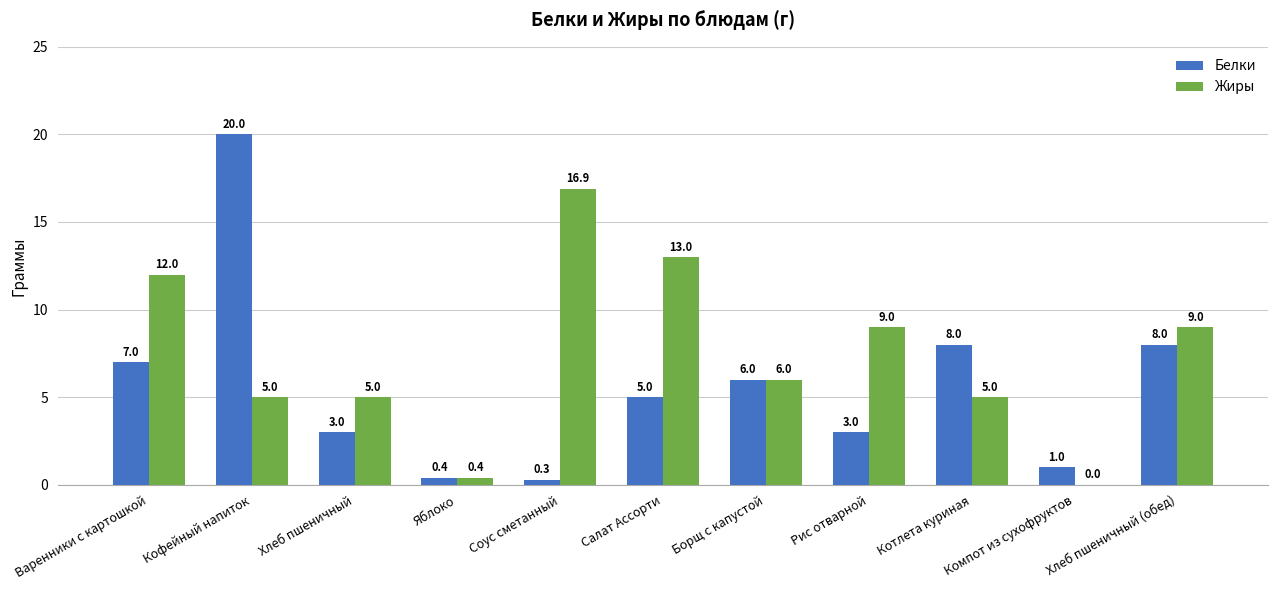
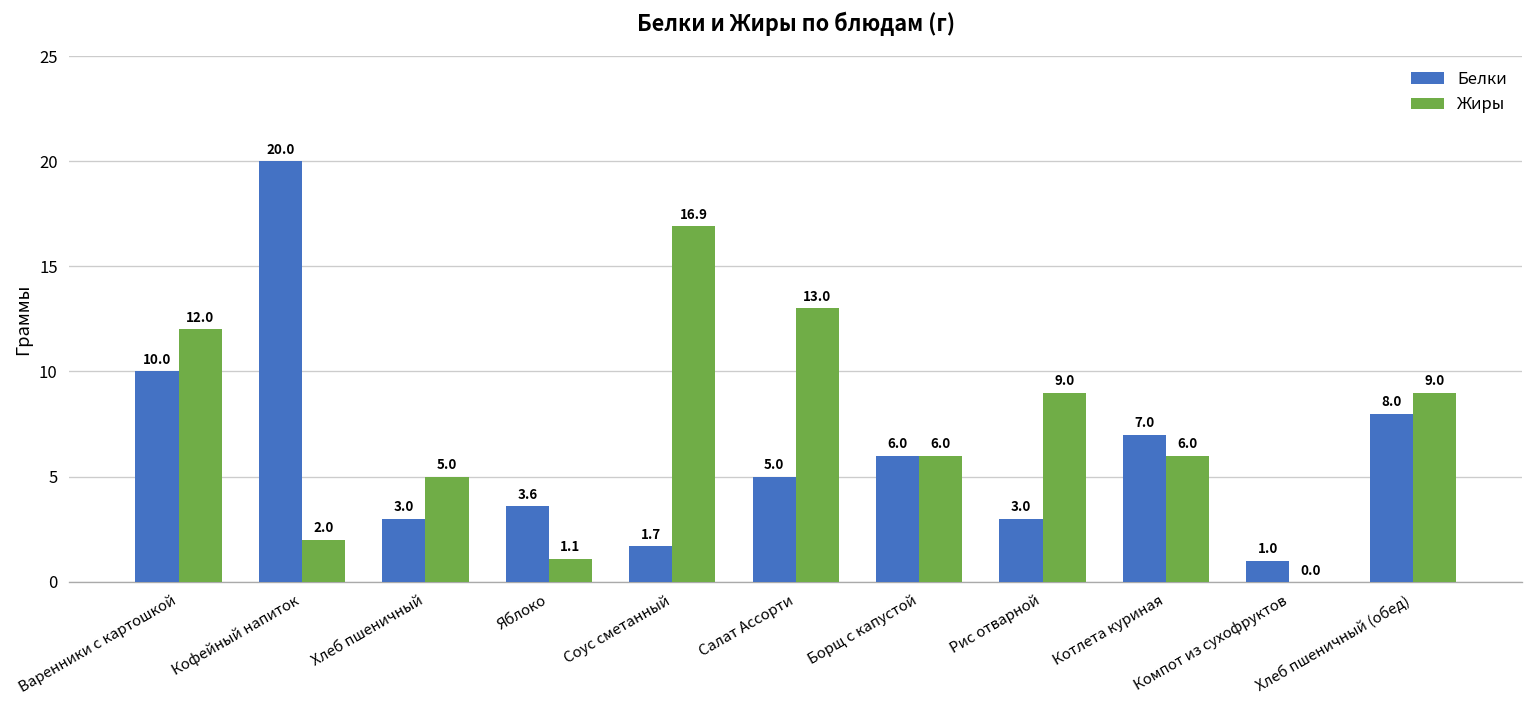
Белки, Варенники с картошкой: 7.0 -> 10.0
Жиры, Кофейный напиток: 5.0 -> 2.0
Белки, Яблоко: 0.4 -> 3.6
Жиры, Яблоко: 0.4 -> 1.1
Белки, Соус сметанный: 0.3 -> 1.7
Белки, Котлета куриная: 8.0 -> 7.0
Жиры, Котлета куриная: 5.0 -> 6.0
